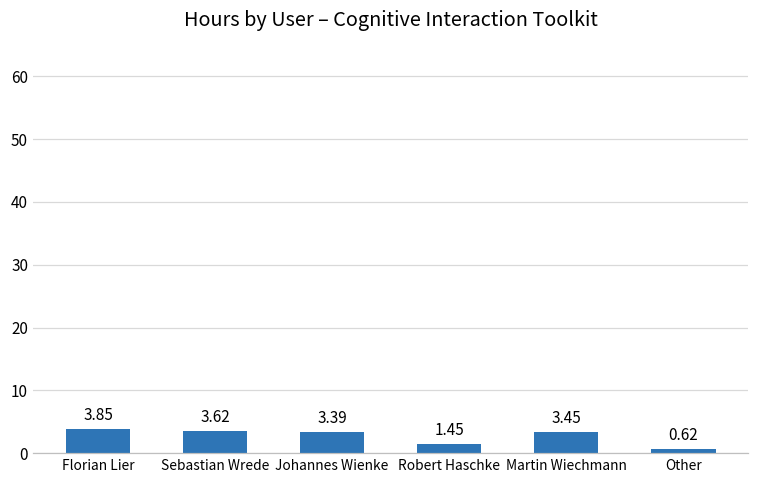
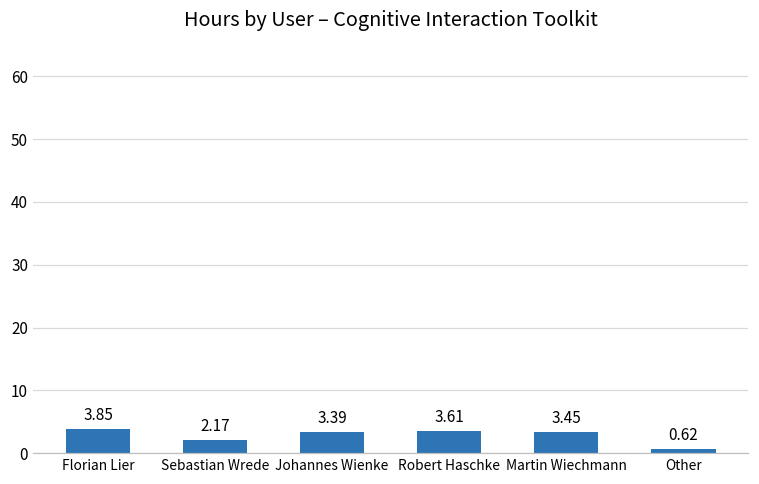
Sebastian Wrede: 3.62 -> 2.17
Robert Haschke: 1.45 -> 3.61
